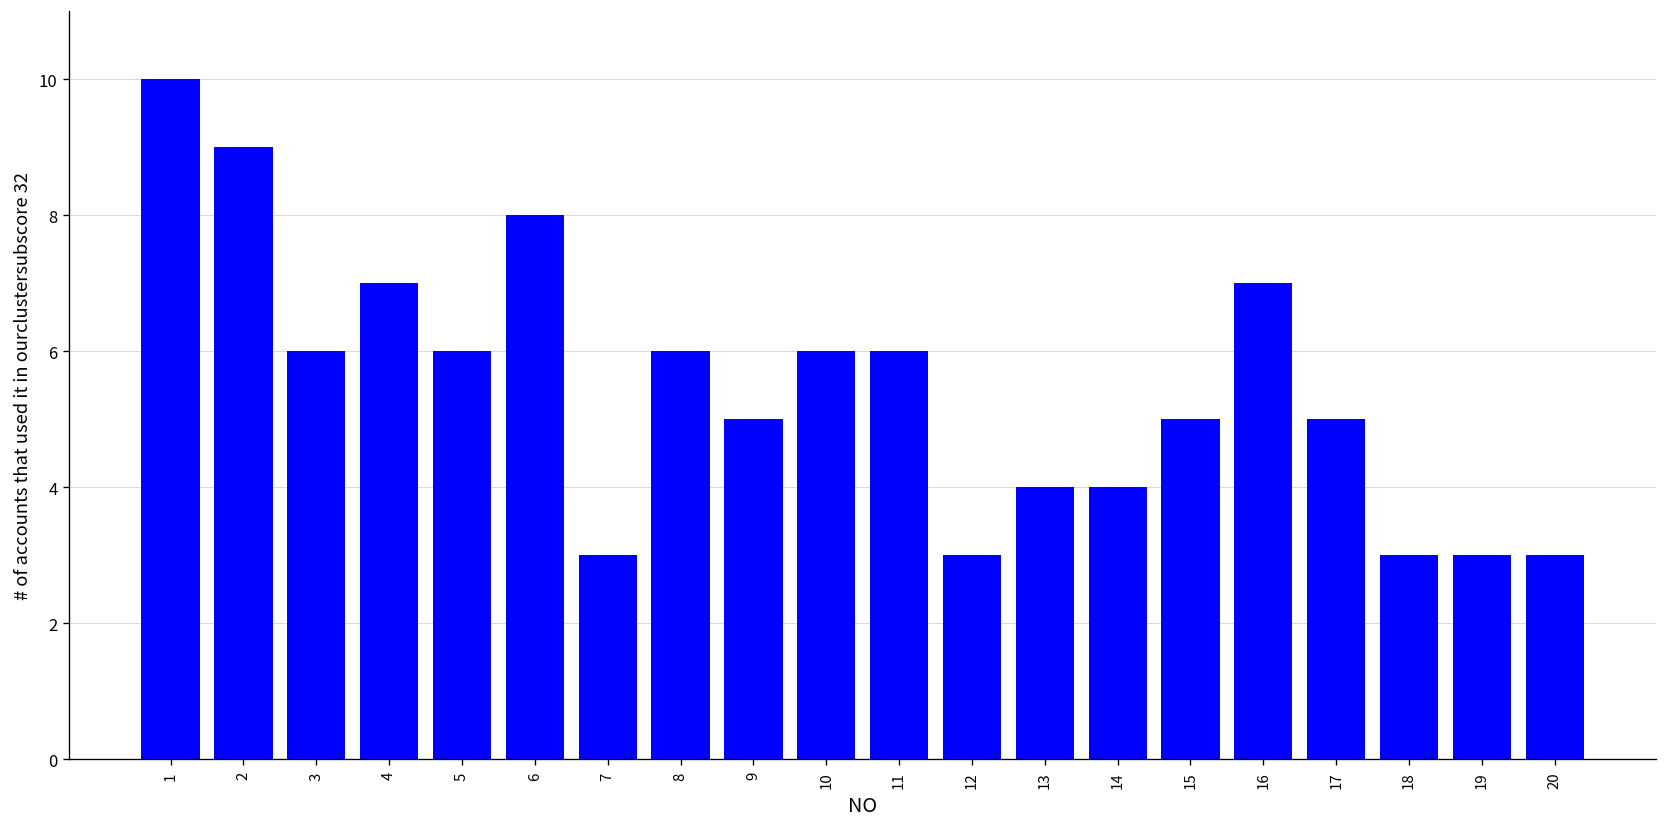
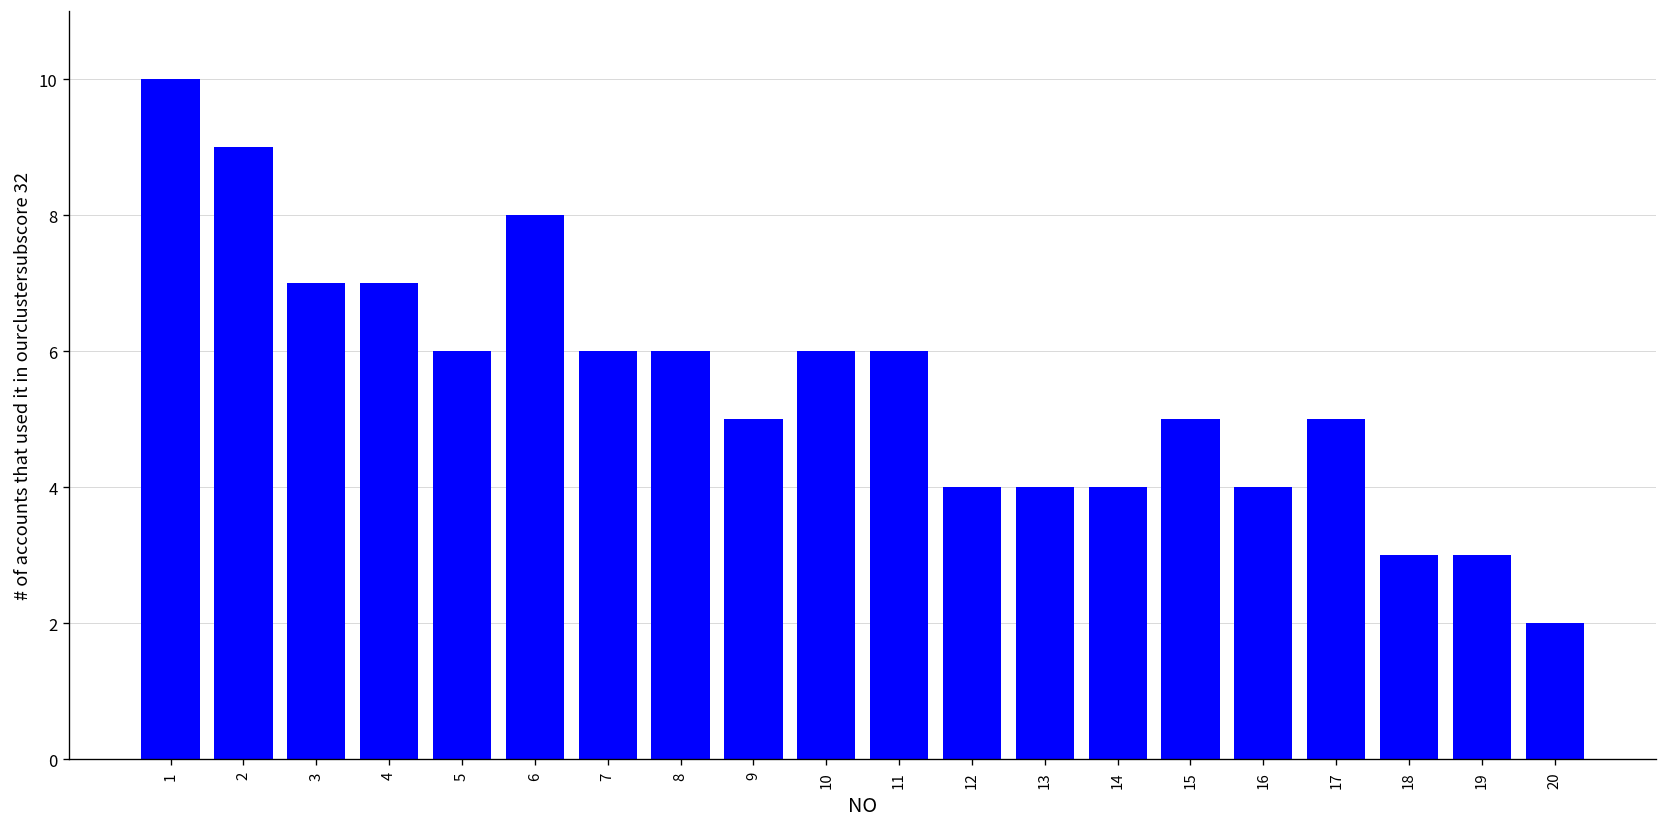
3: 6 -> 7
7: 3 -> 6
12: 3 -> 4
16: 7 -> 4
20: 3 -> 2
